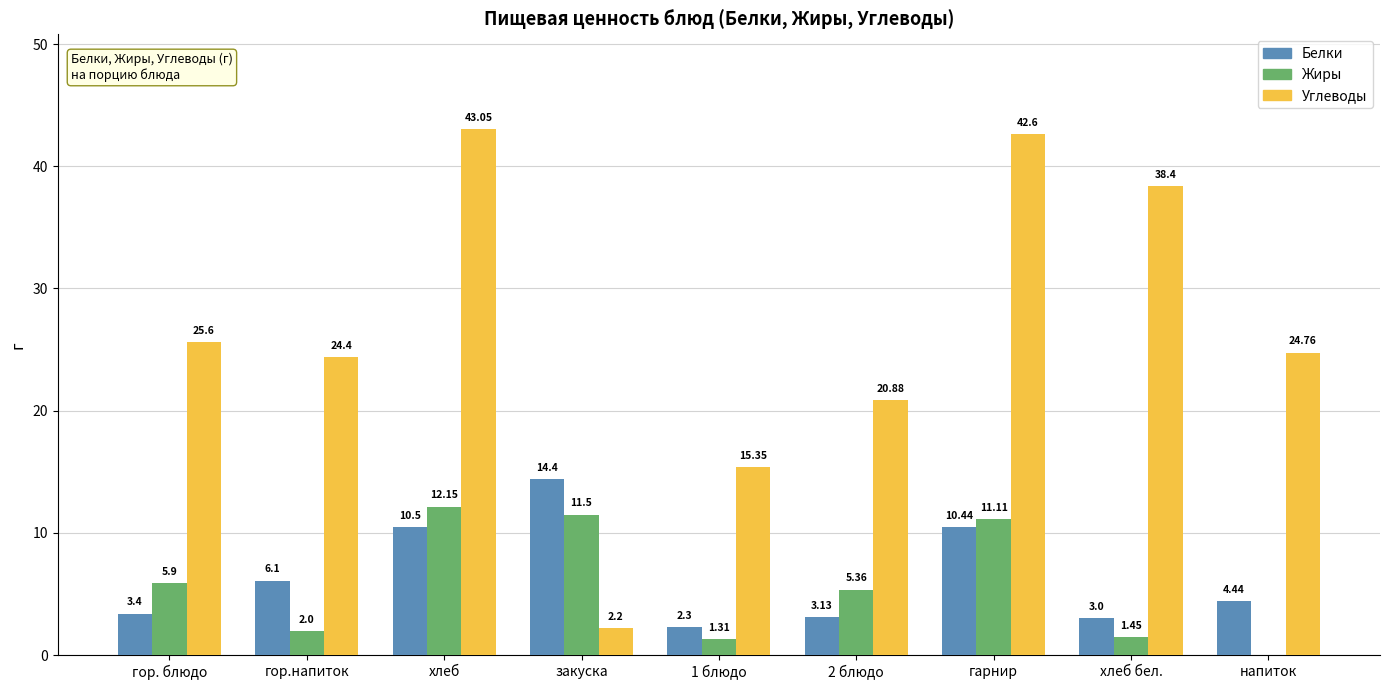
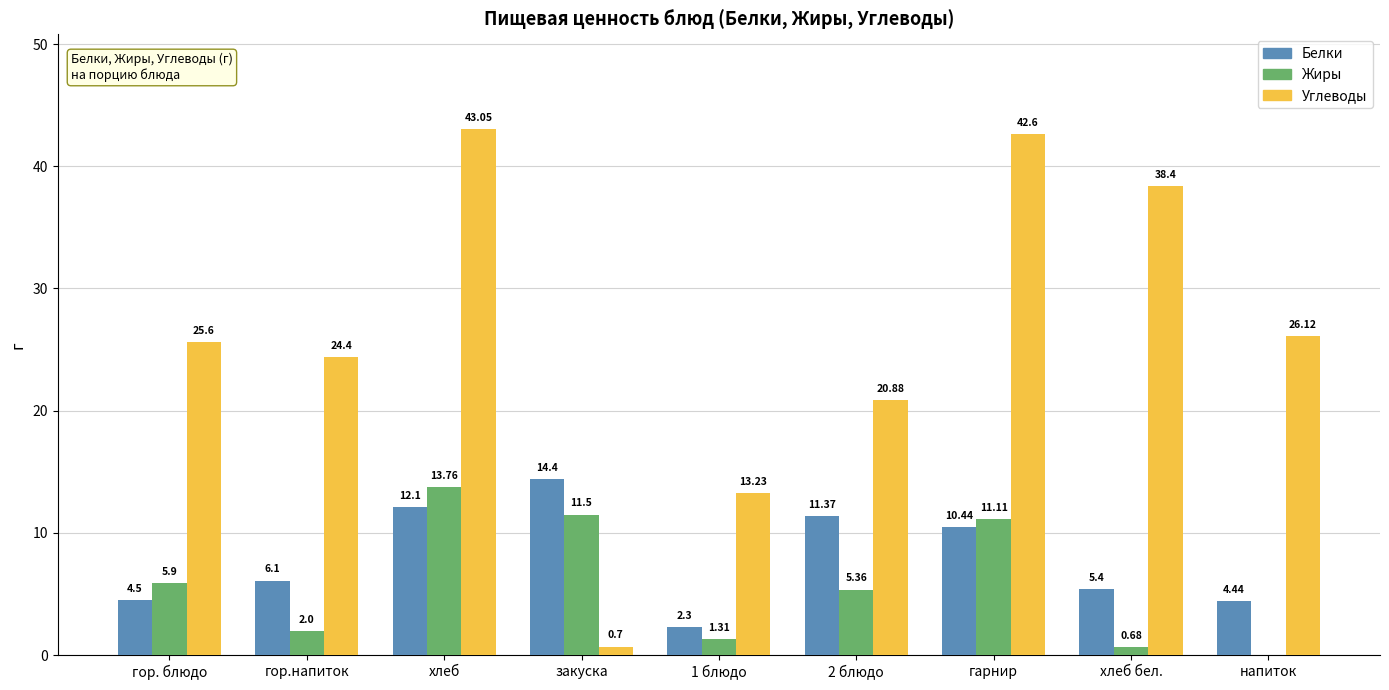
Белки, гор. блюдо: 3.4 -> 4.5
Белки, хлеб: 10.5 -> 12.1
Жиры, хлеб: 12.15 -> 13.76
Углеводы, закуска: 2.2 -> 0.7
Углеводы, 1 блюдо: 15.35 -> 13.23
Белки, 2 блюдо: 3.13 -> 11.37
Белки, хлеб бел.: 3.0 -> 5.4
Жиры, хлеб бел.: 1.45 -> 0.68
Углеводы, напиток: 24.76 -> 26.12
